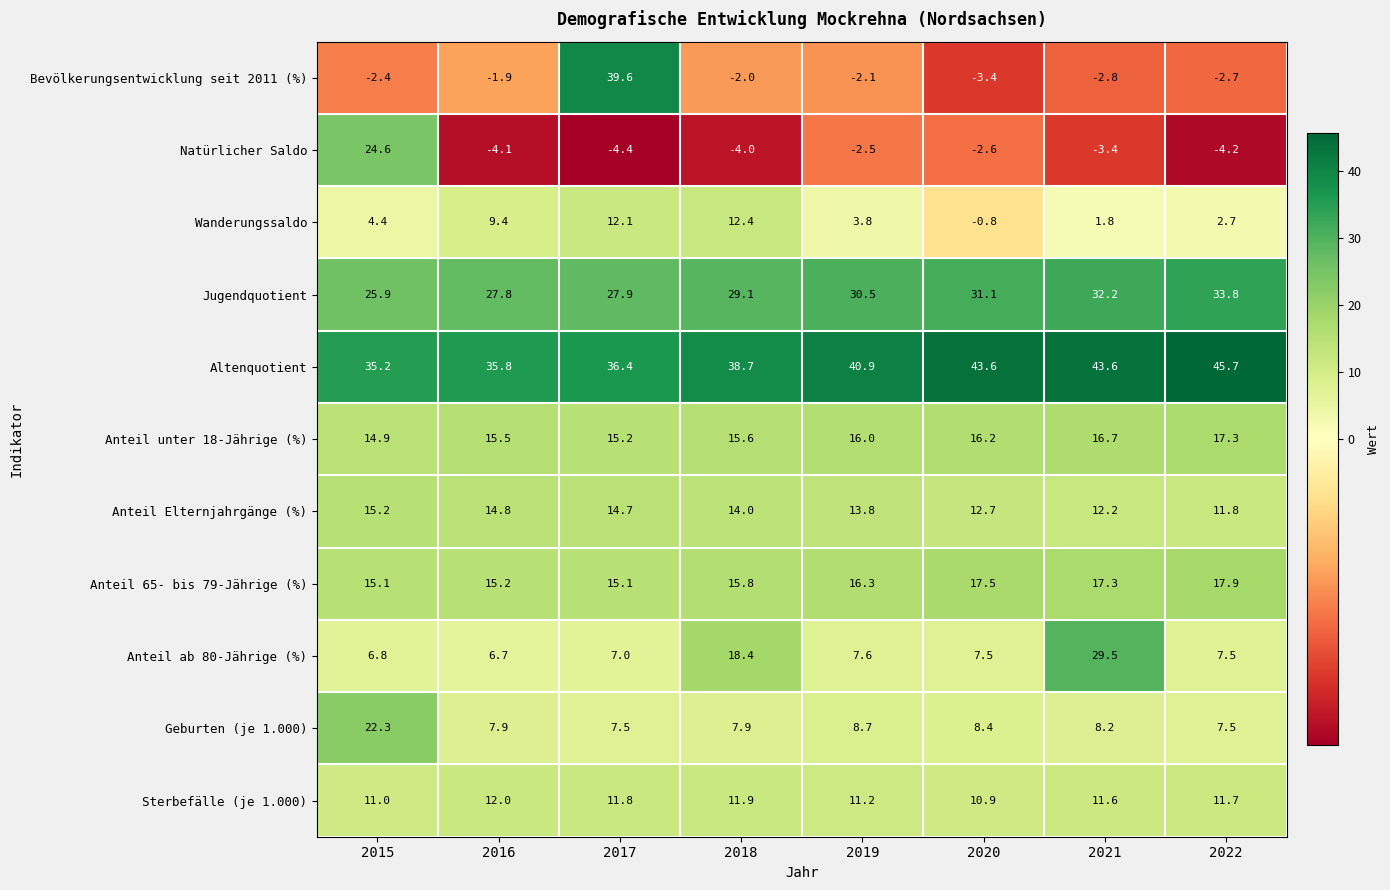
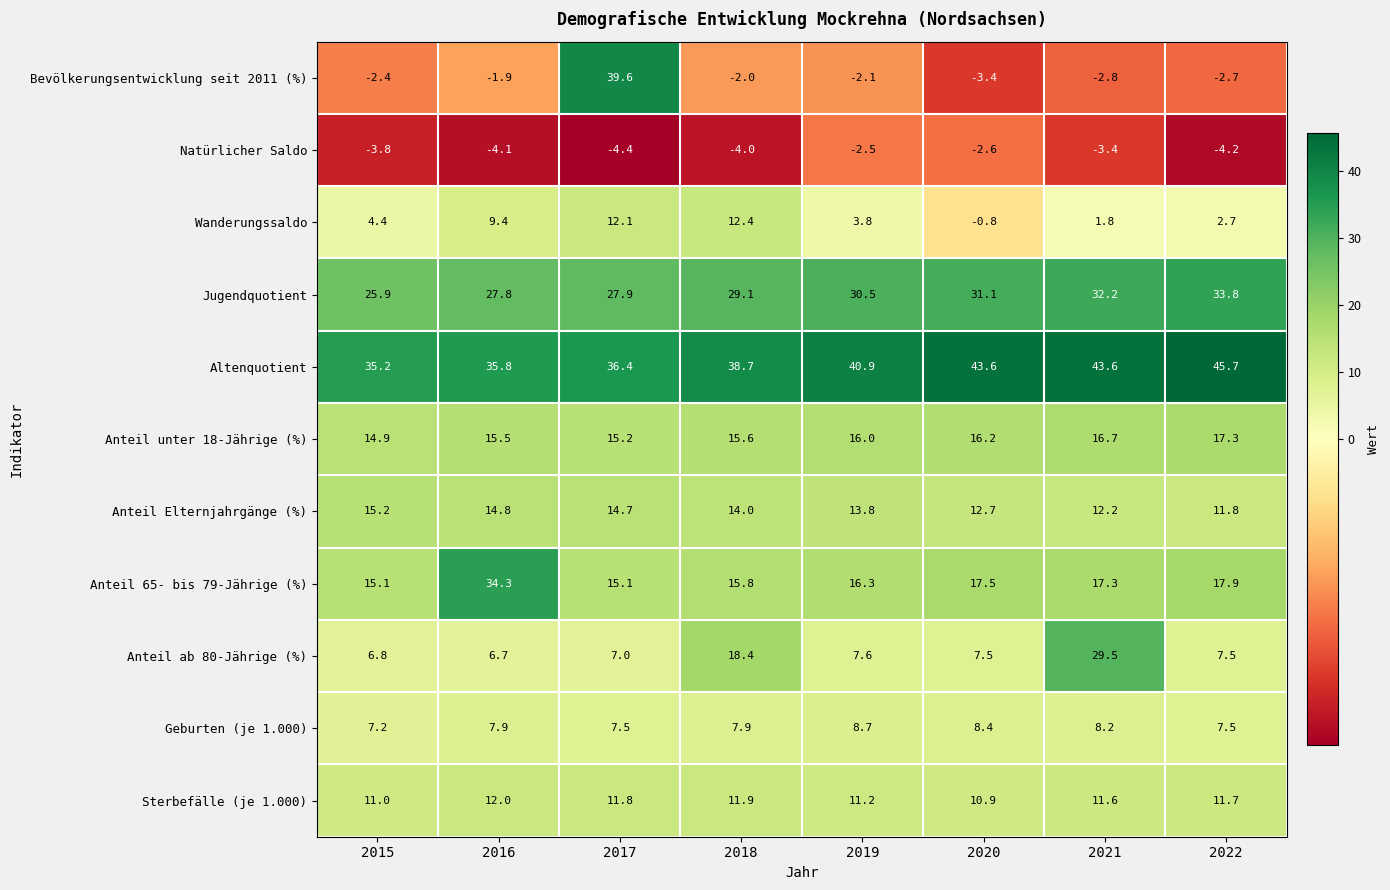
Natürlicher Saldo, 2015: 24.6 -> -3.8
Anteil 65- bis 79-Jährige (%), 2016: 15.2 -> 34.3
Geburten (je 1.000), 2015: 22.3 -> 7.2
